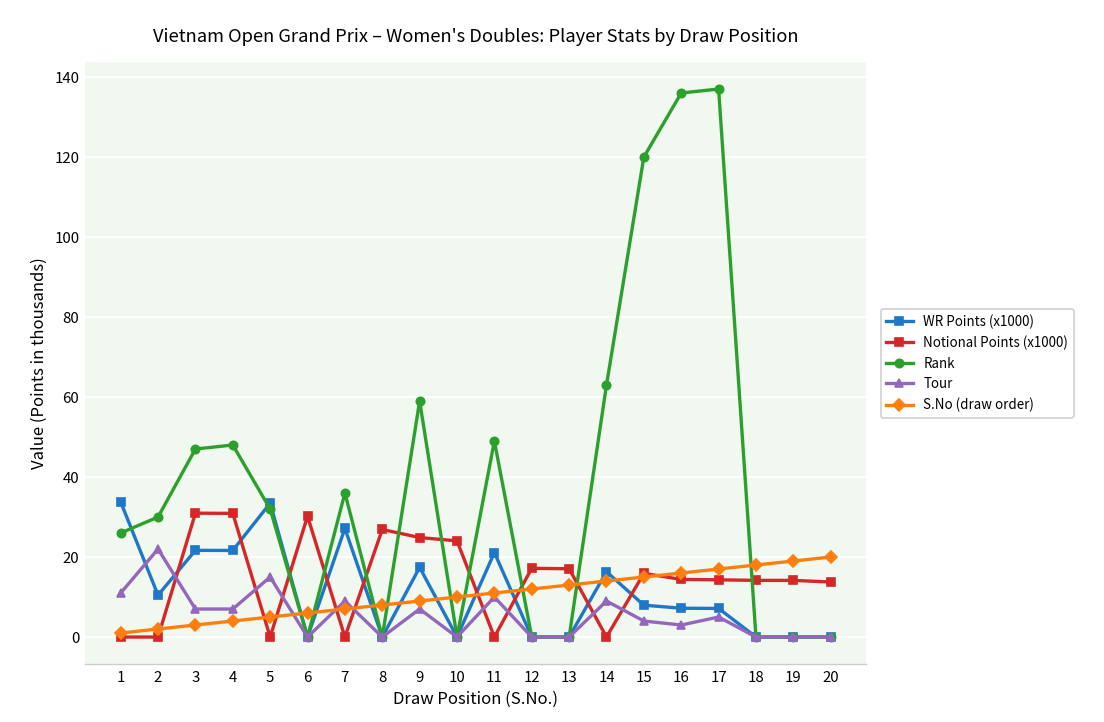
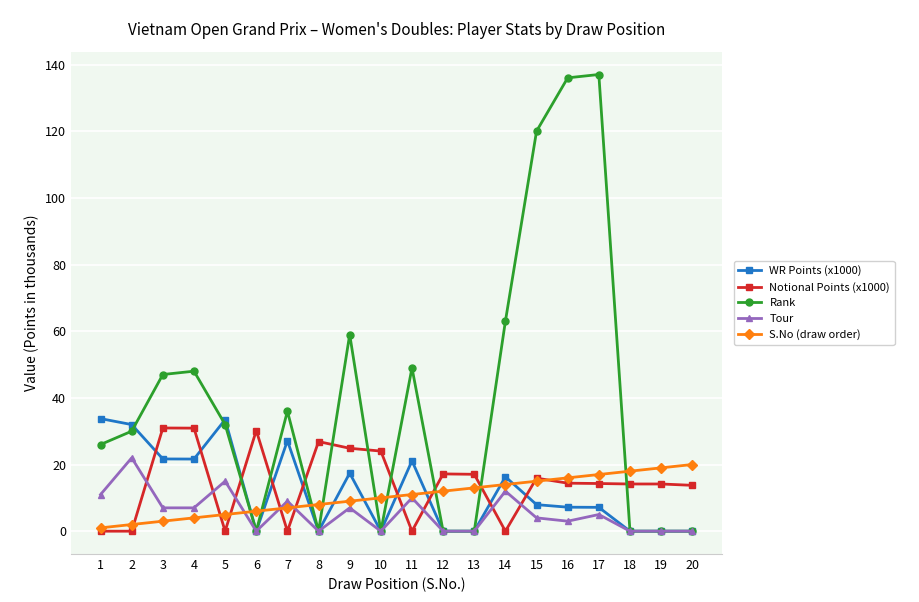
WR Points (x1000), 2: 10 -> 32
Tour, 14: 9 -> 12
